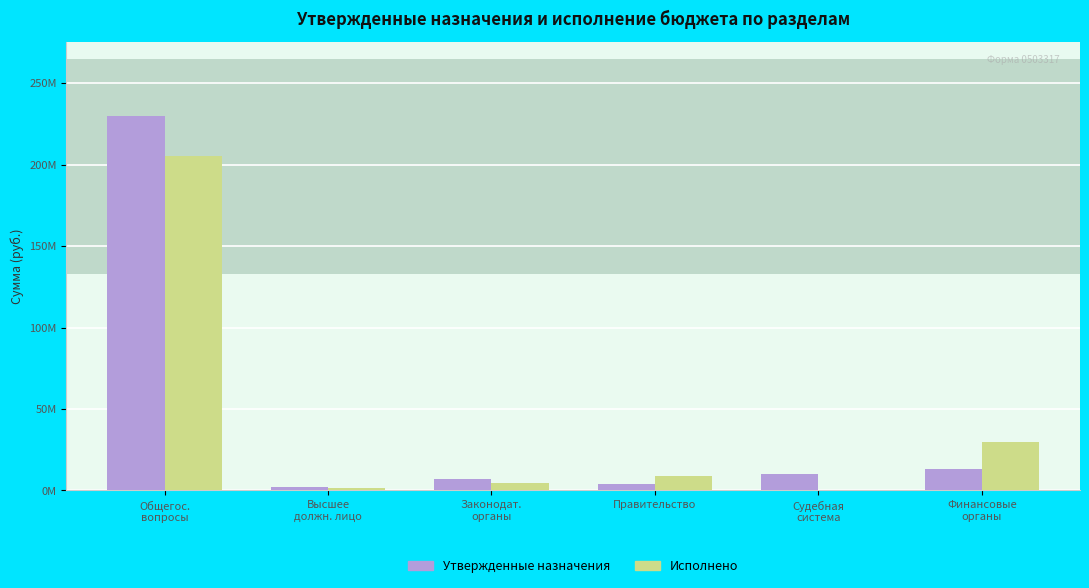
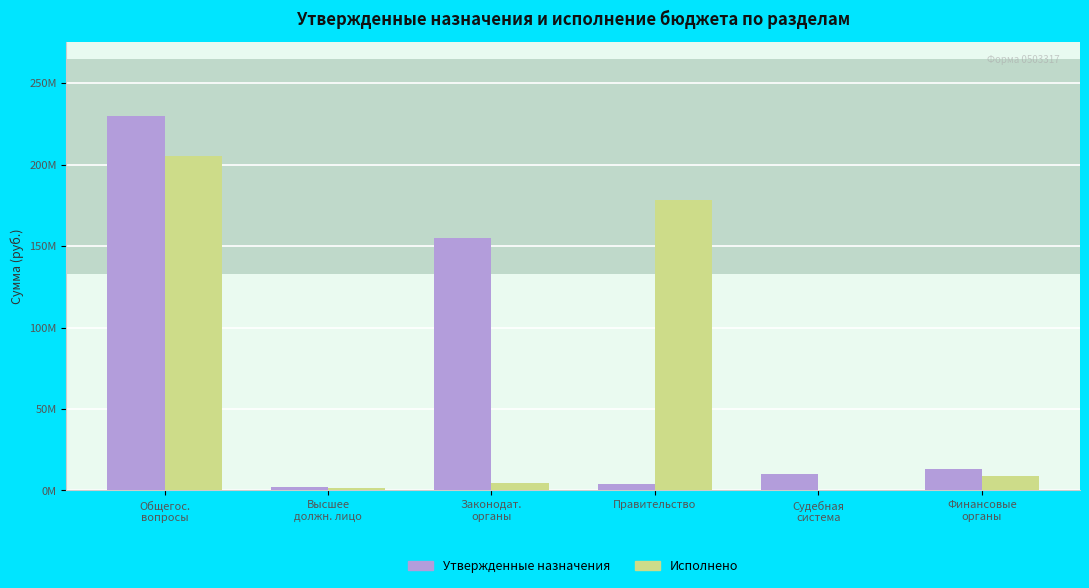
Утвержденные назначения, Законодат. органы: 7000000 -> 155000000
Исполнено, Правительство: 9000000 -> 178000000
Исполнено, Финансовые органы: 30000000 -> 9000000
